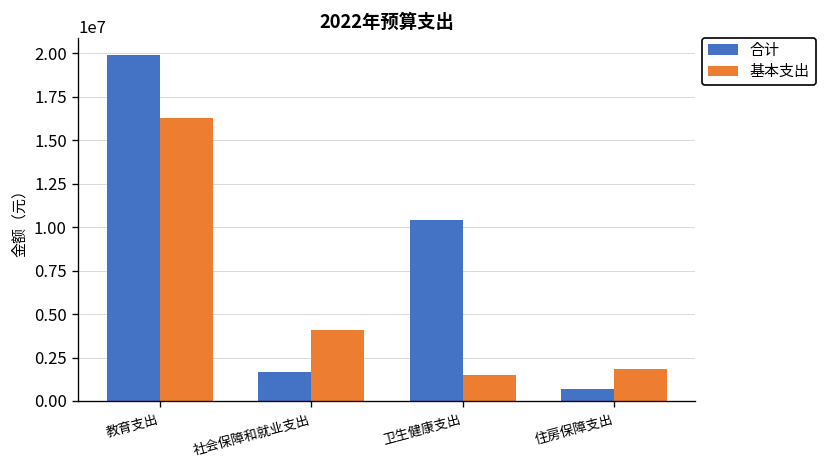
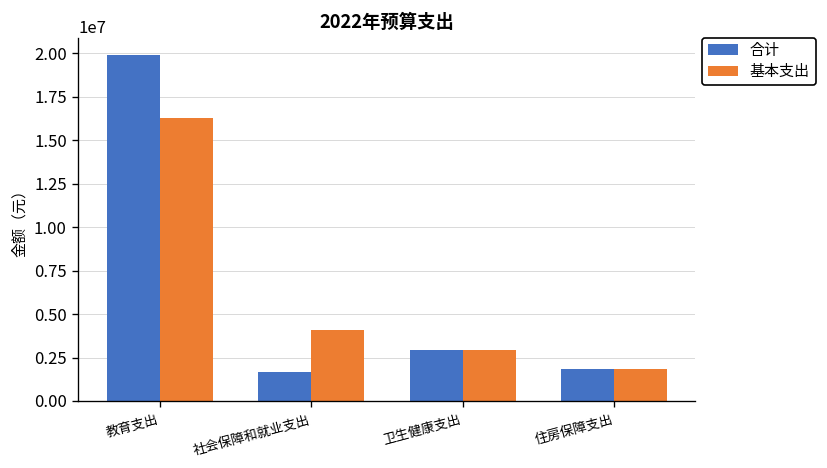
合计, 卫生健康支出: 10400000 -> 3000000
基本支出, 卫生健康支出: 1500000 -> 3000000
合计, 住房保障支出: 700000 -> 1800000
